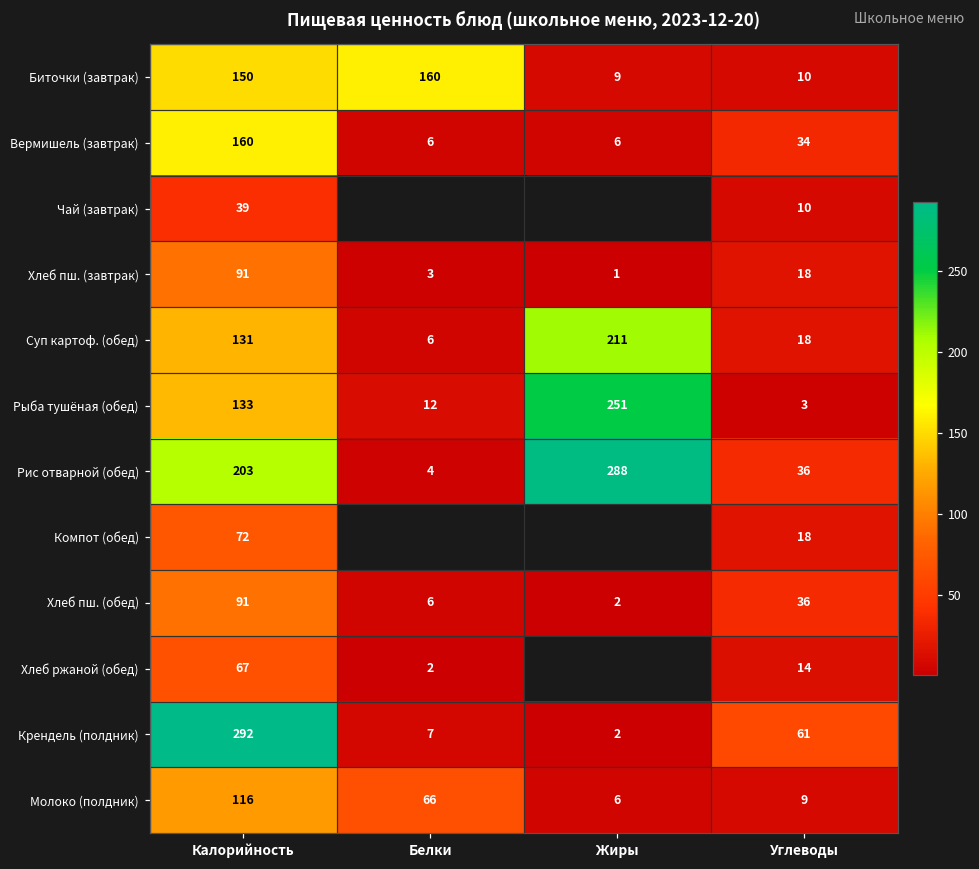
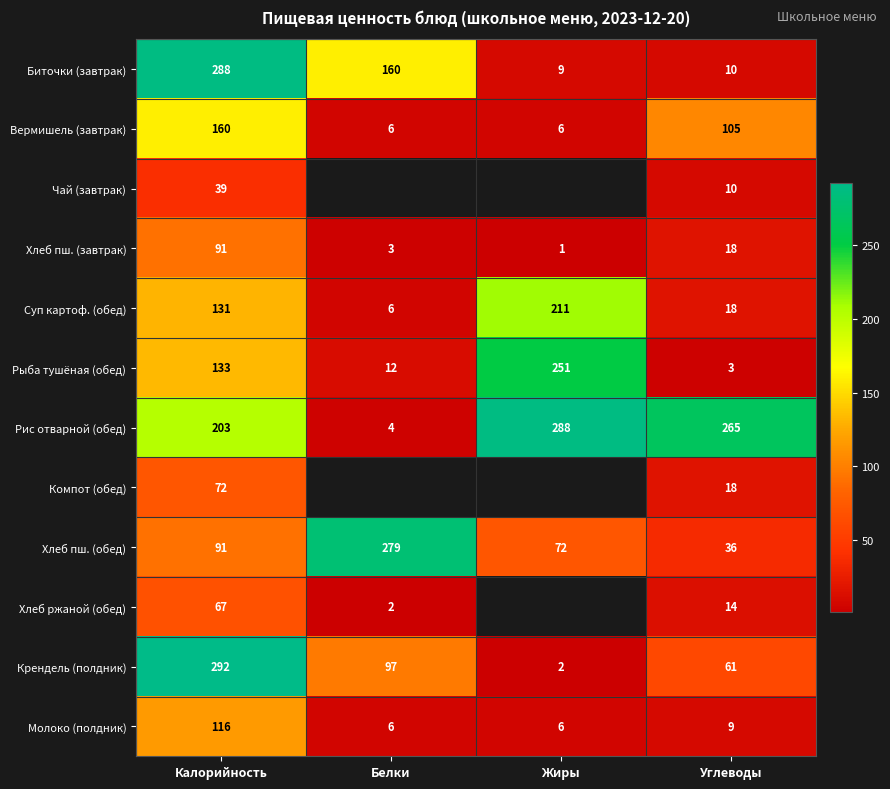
Биточки (завтрак), Калорийность: 150 -> 288
Вермишель (завтрак), Углеводы: 34 -> 105
Рис отварной (обед), Углеводы: 36 -> 265
Хлеб пш. (обед), Белки: 6 -> 279
Хлеб пш. (обед), Жиры: 2 -> 72
Крендель (полдник), Белки: 7 -> 97
Молоко (полдник), Белки: 66 -> 6
